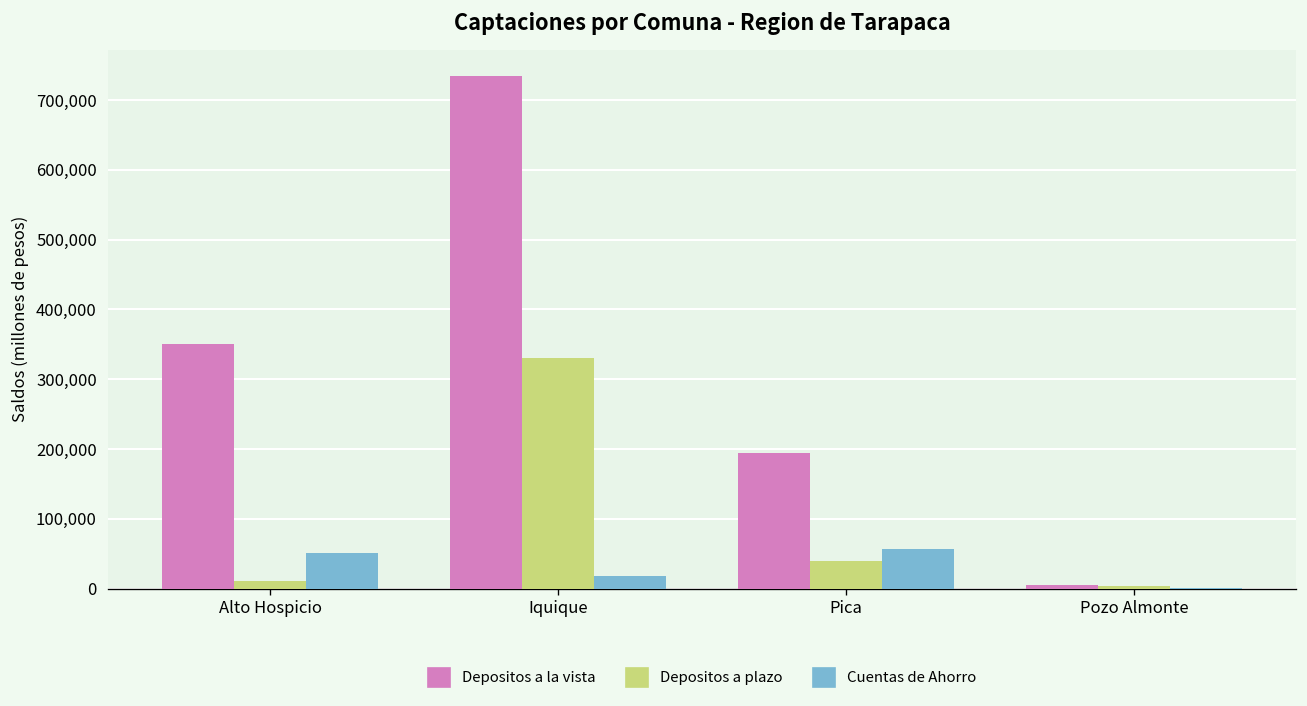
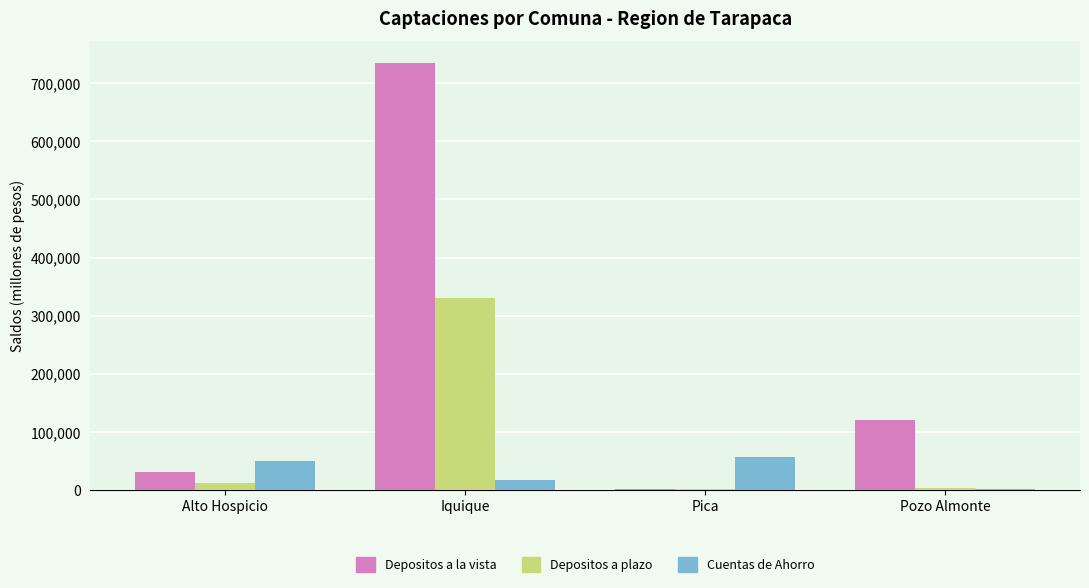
Depositos a la vista, Alto Hospicio: 350,000 -> 30,000
Depositos a la vista, Pica: 190,000 -> 0
Depositos a plazo, Pica: 40,000 -> 0
Depositos a la vista, Pozo Almonte: 10,000 -> 120,000
